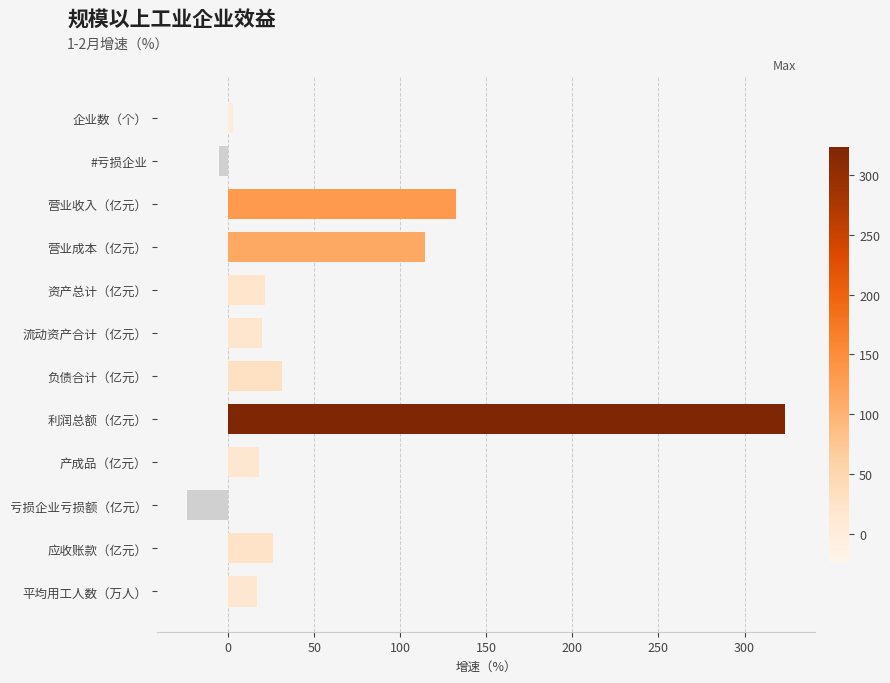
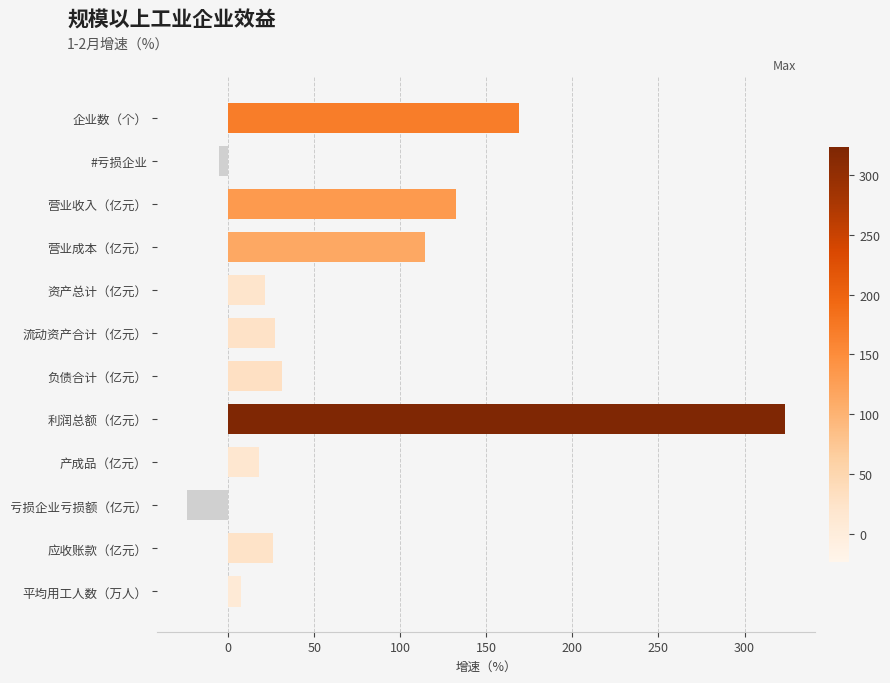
企业数（个）: 3 -> 169
流动资产合计（亿元）: 20 -> 27
平均用工人数（万人）: 17 -> 8
